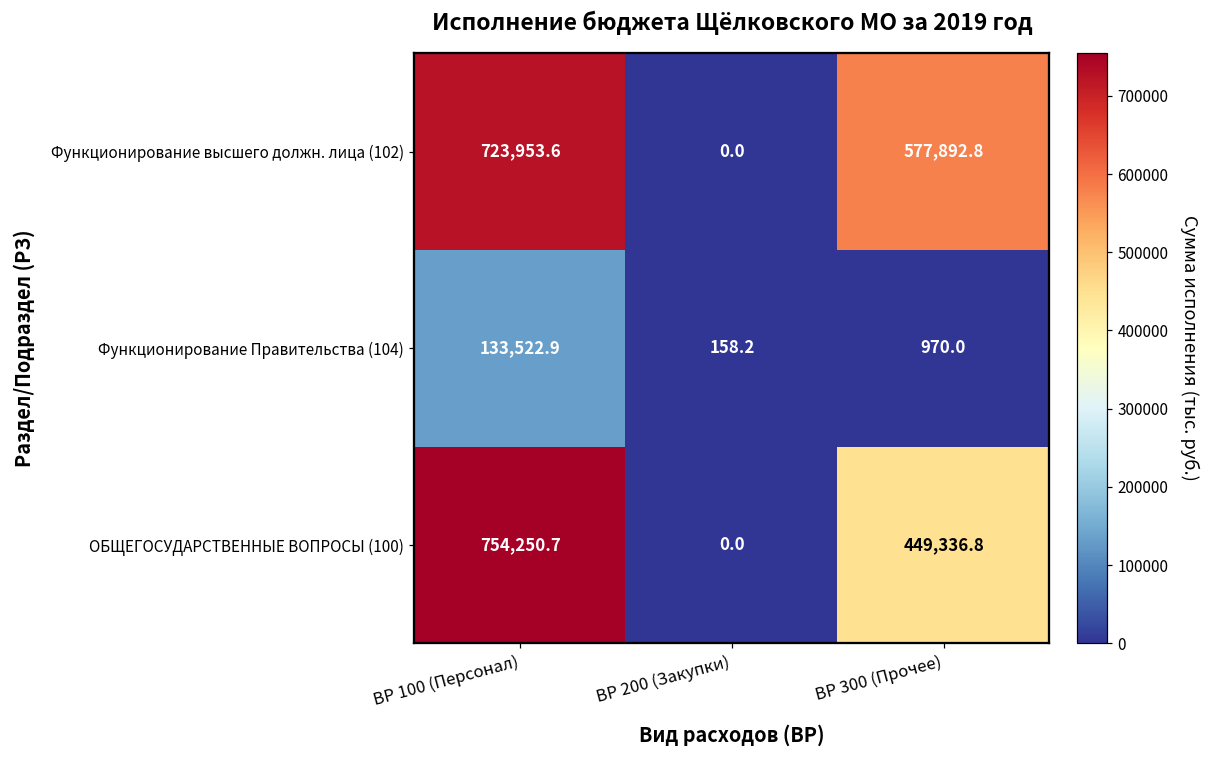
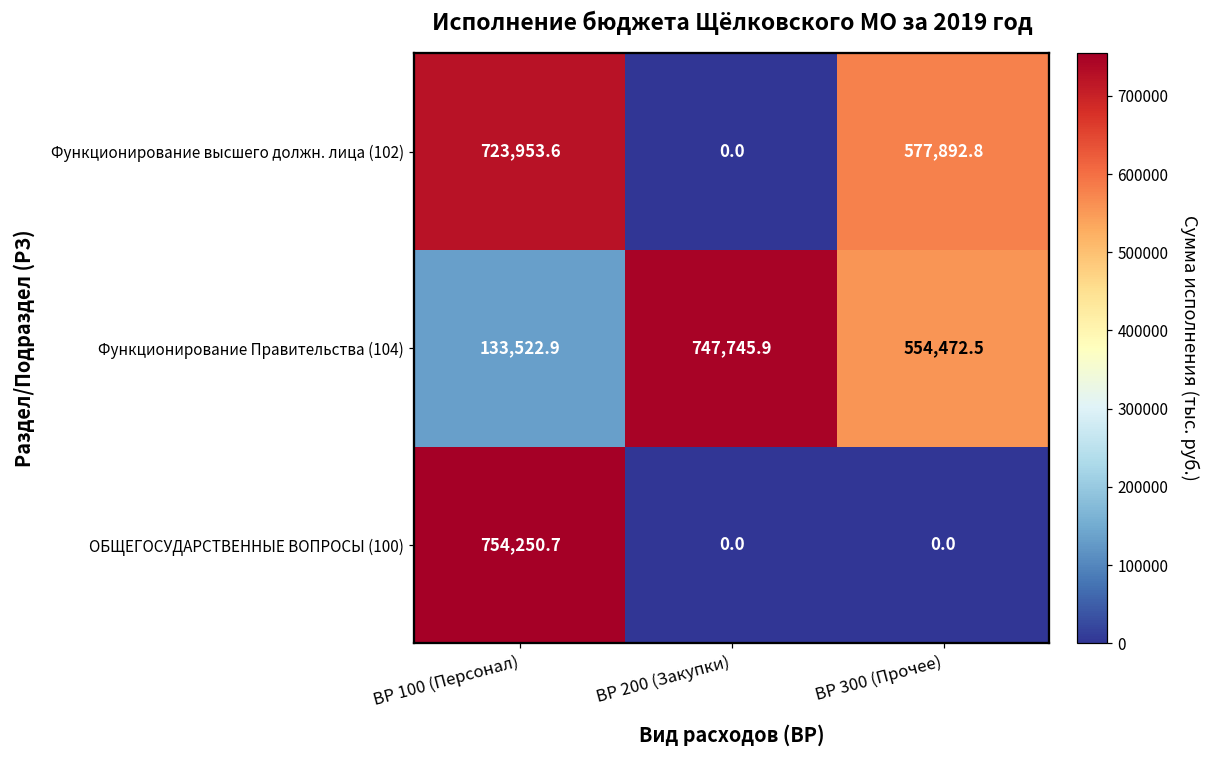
Функционирование Правительства (104), ВР 200 (Закупки): 158.2 -> 747,745.9
Функционирование Правительства (104), ВР 300 (Прочее): 970.0 -> 554,472.5
ОБЩЕГОСУДАРСТВЕННЫЕ ВОПРОСЫ (100), ВР 300 (Прочее): 449,336.8 -> 0.0
